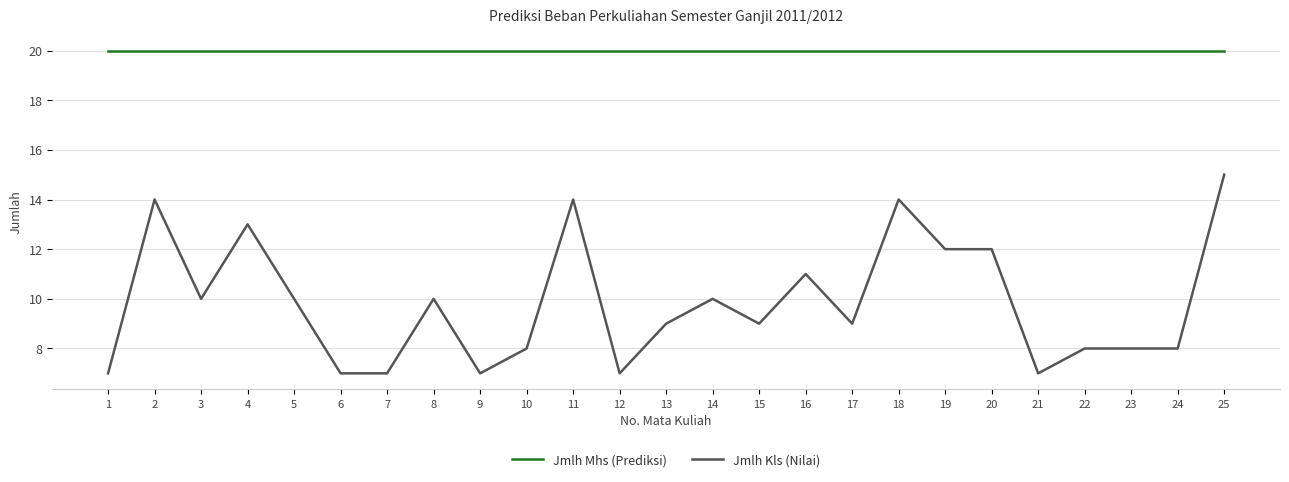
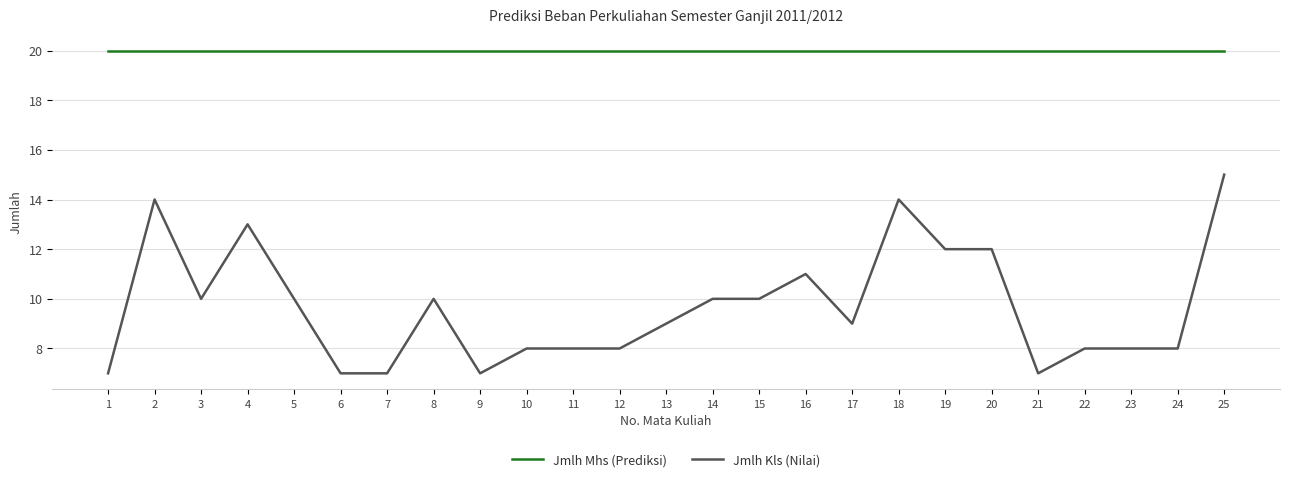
Jmlh Kls (Nilai), 11: 14 -> 8
Jmlh Kls (Nilai), 12: 7 -> 8
Jmlh Kls (Nilai), 15: 9 -> 10
